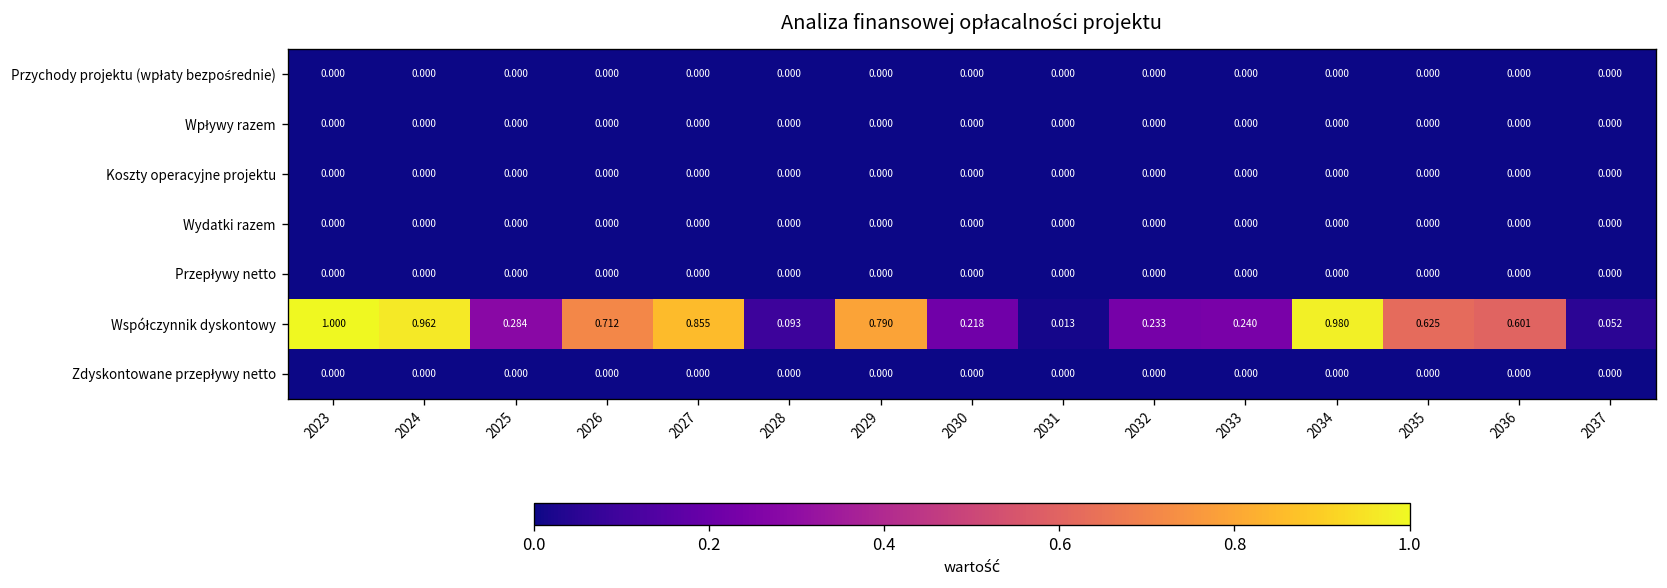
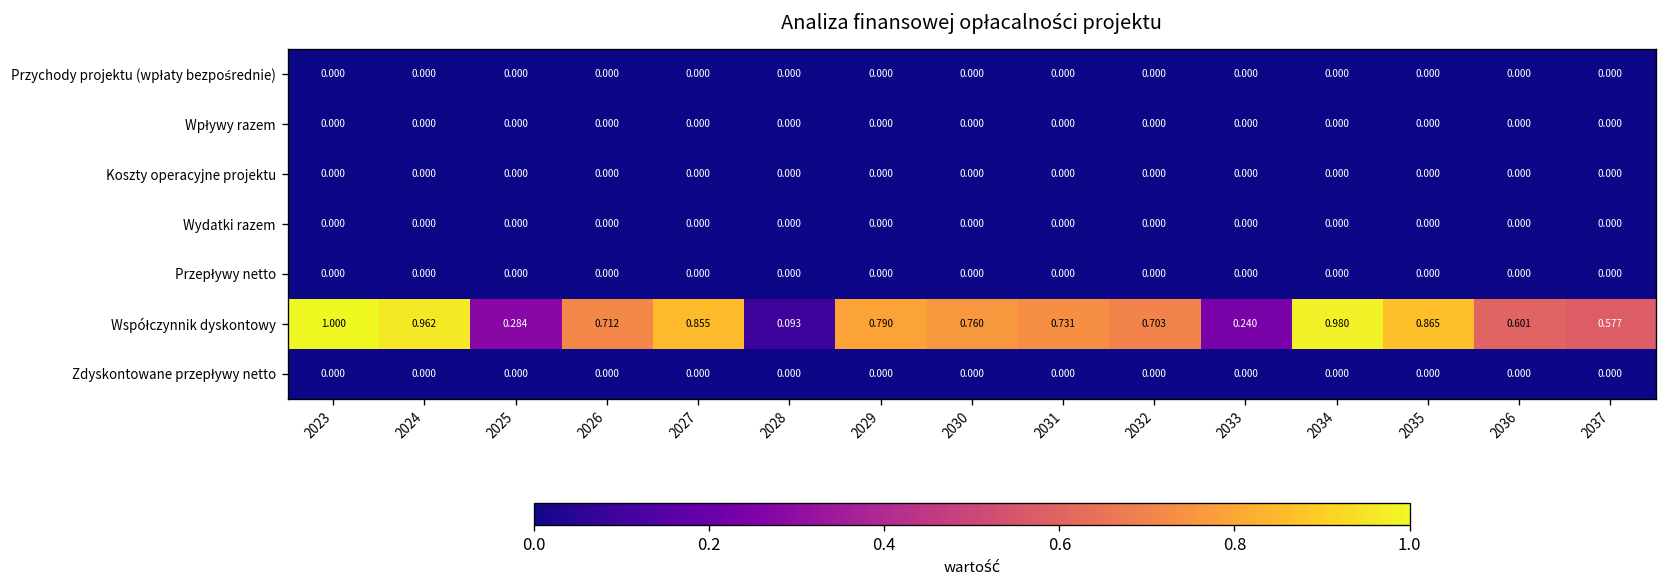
Współczynnik dyskontowy, 2030: 0.218 -> 0.760
Współczynnik dyskontowy, 2031: 0.013 -> 0.731
Współczynnik dyskontowy, 2032: 0.233 -> 0.703
Współczynnik dyskontowy, 2035: 0.625 -> 0.865
Współczynnik dyskontowy, 2037: 0.052 -> 0.577
